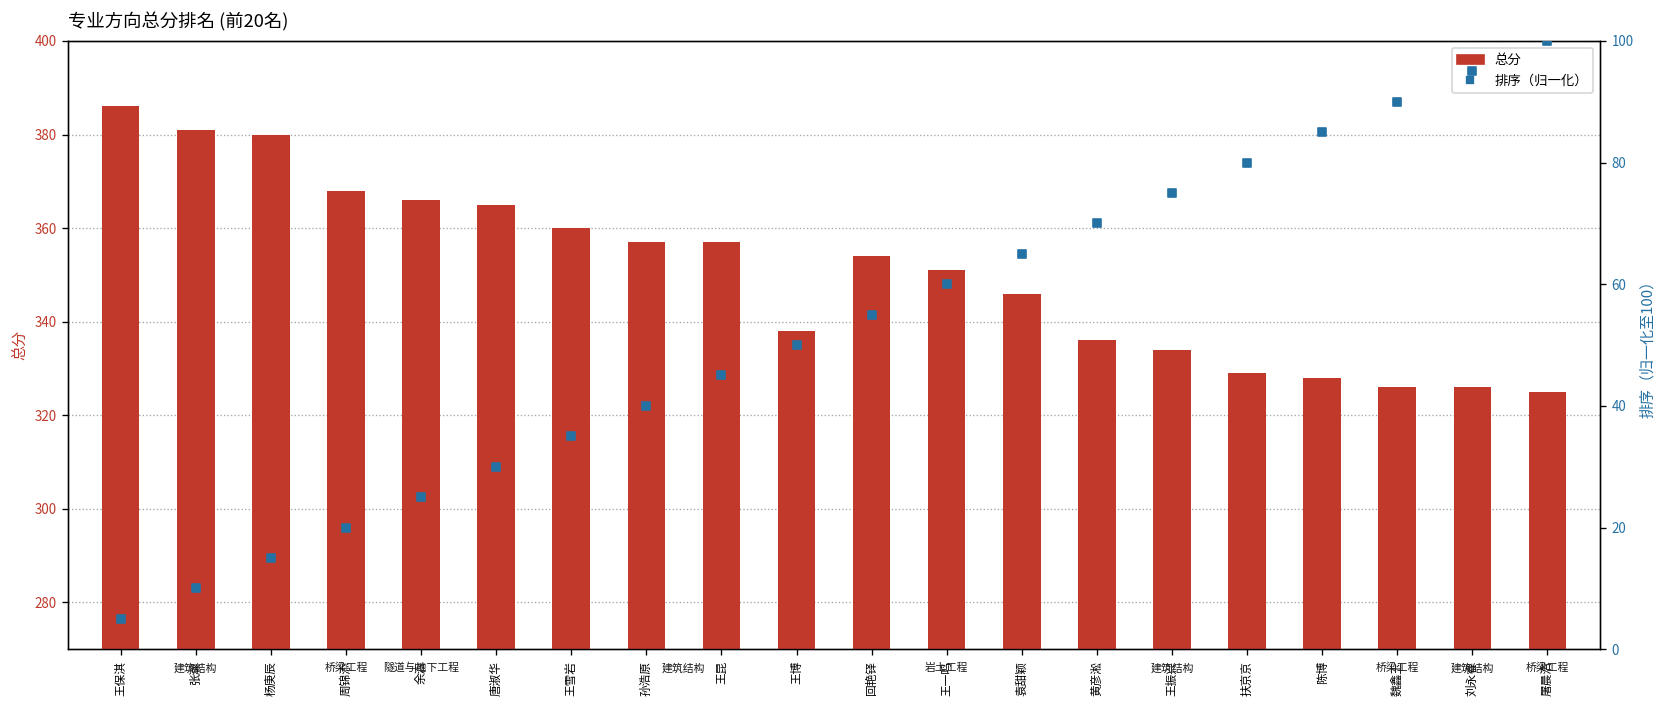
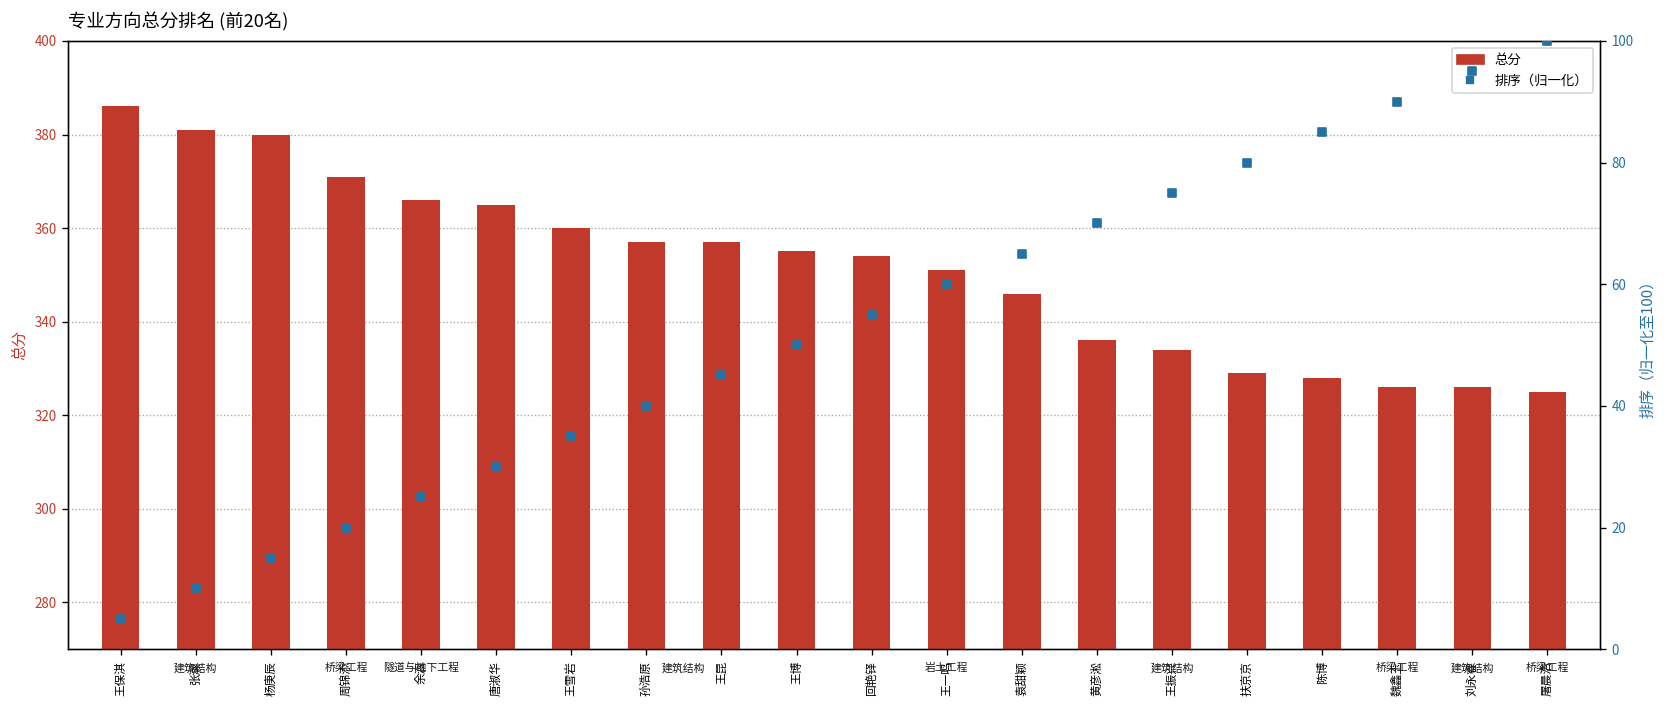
总分, 周锦添: 368 -> 371
总分, 王博: 338 -> 355
